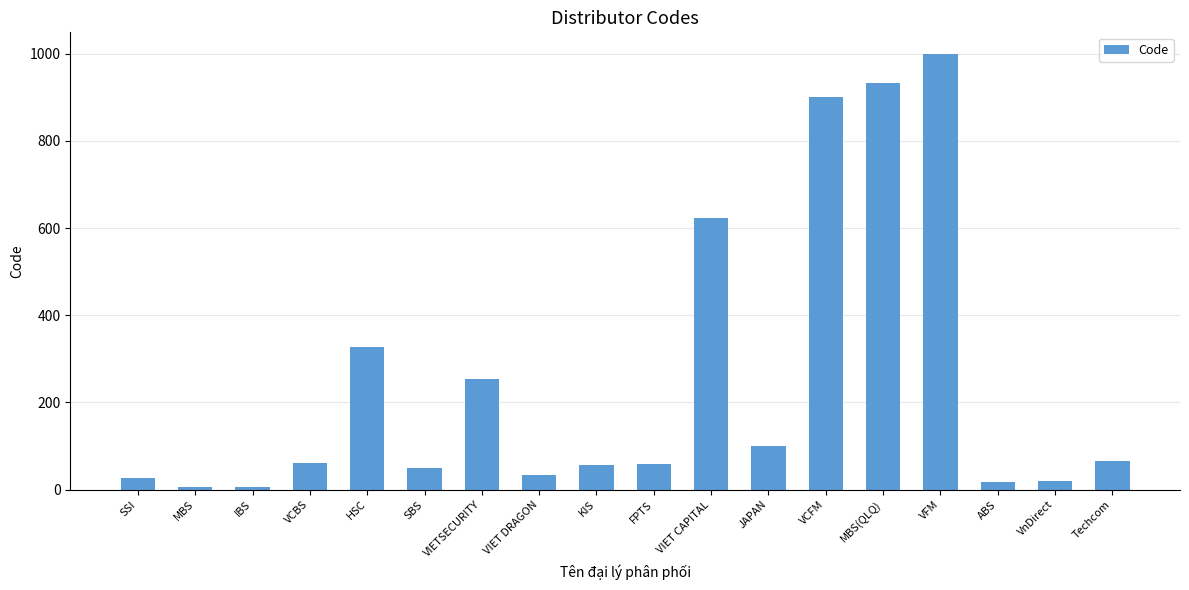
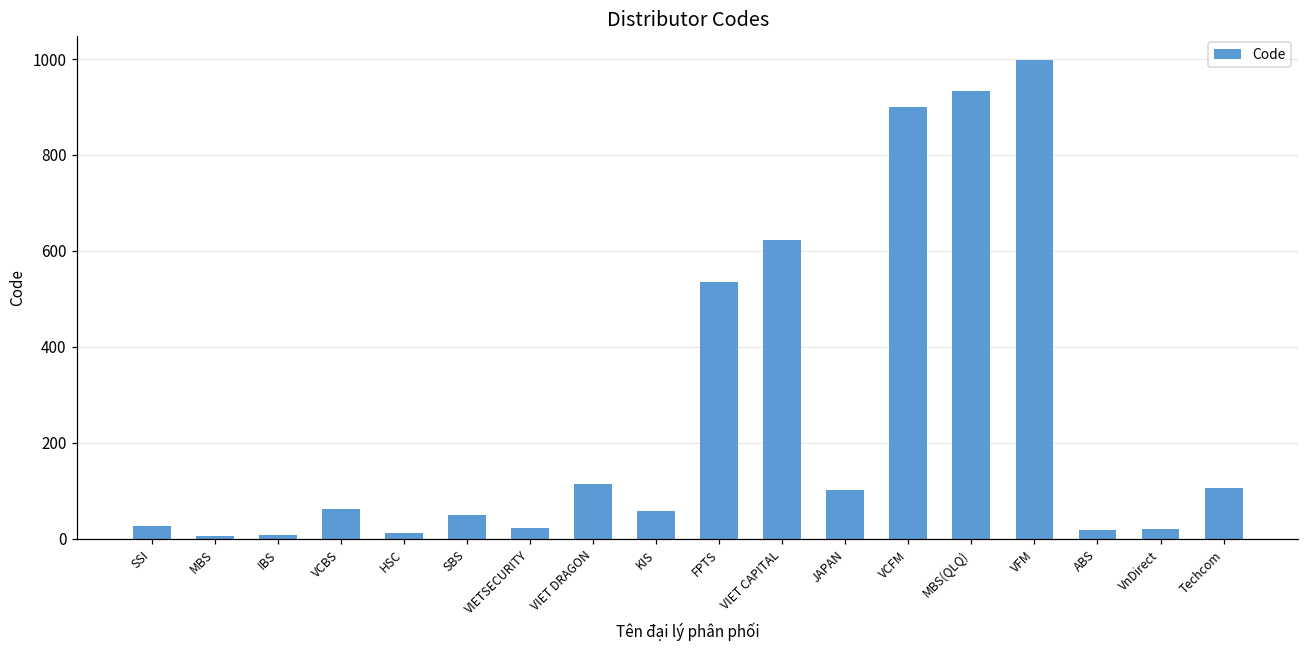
HSC: 330 -> 10
VIETSECURITY: 250 -> 20
VIET DRAGON: 30 -> 110
FPTS: 60 -> 540
Techcom: 70 -> 110
